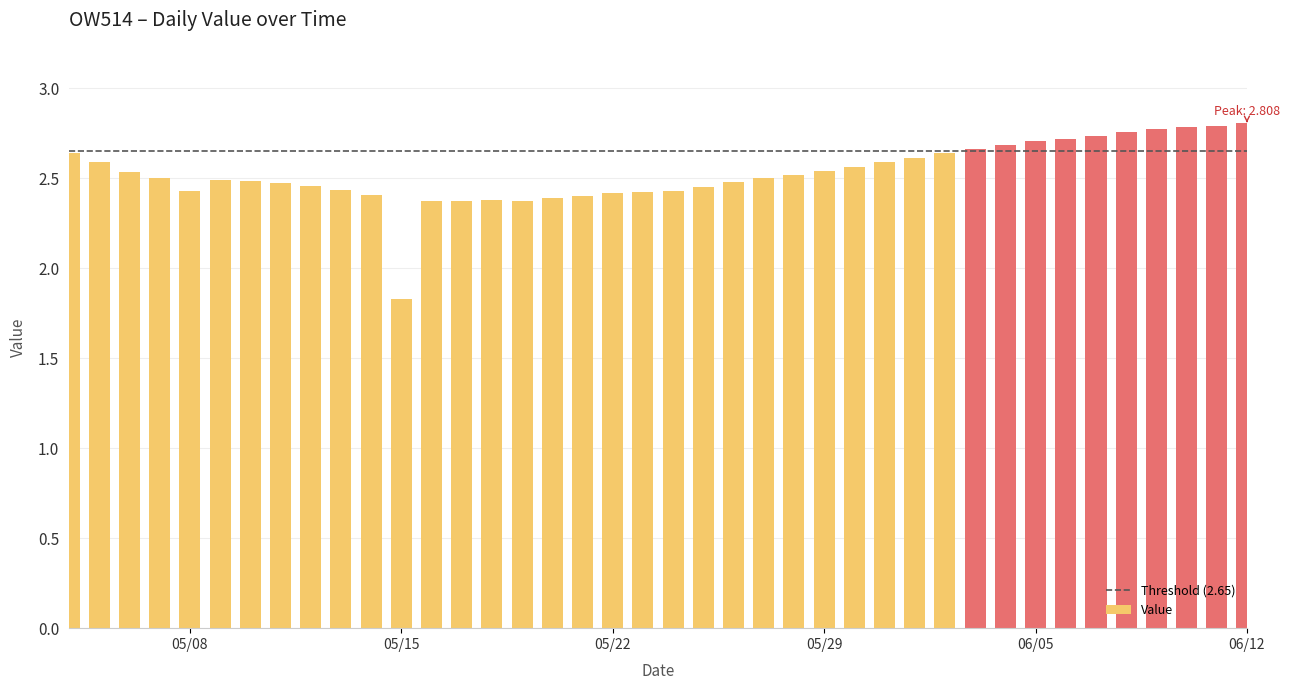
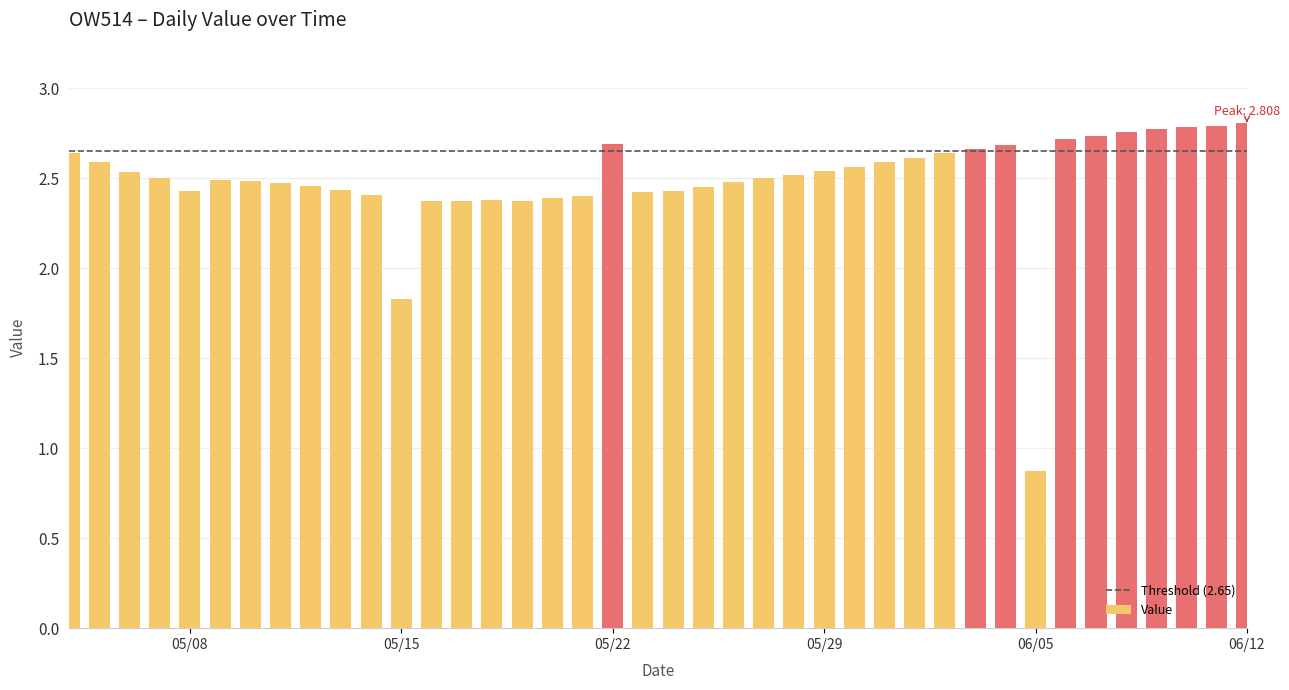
05/22: 2.42 -> 2.69
06/05: 2.71 -> 0.87
